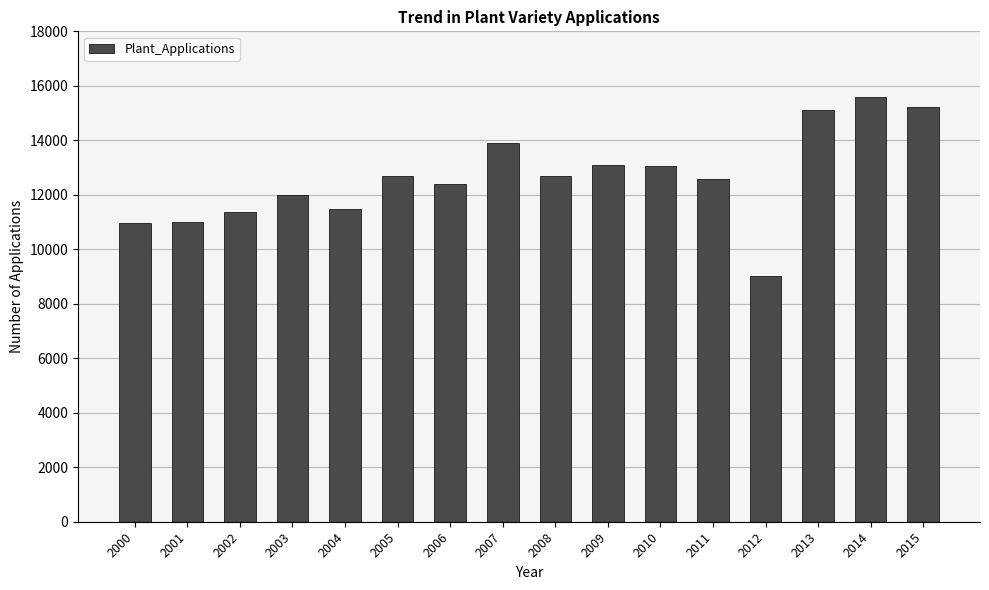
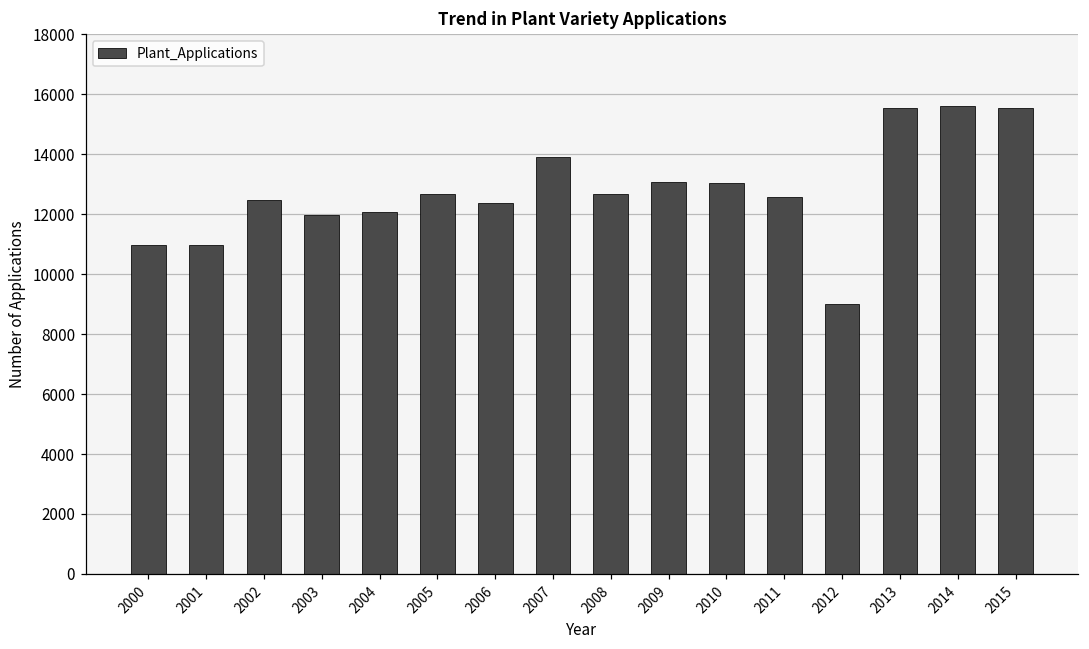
2002: 11400 -> 12500
2004: 11500 -> 12100
2013: 15100 -> 15600
2015: 15200 -> 15600
